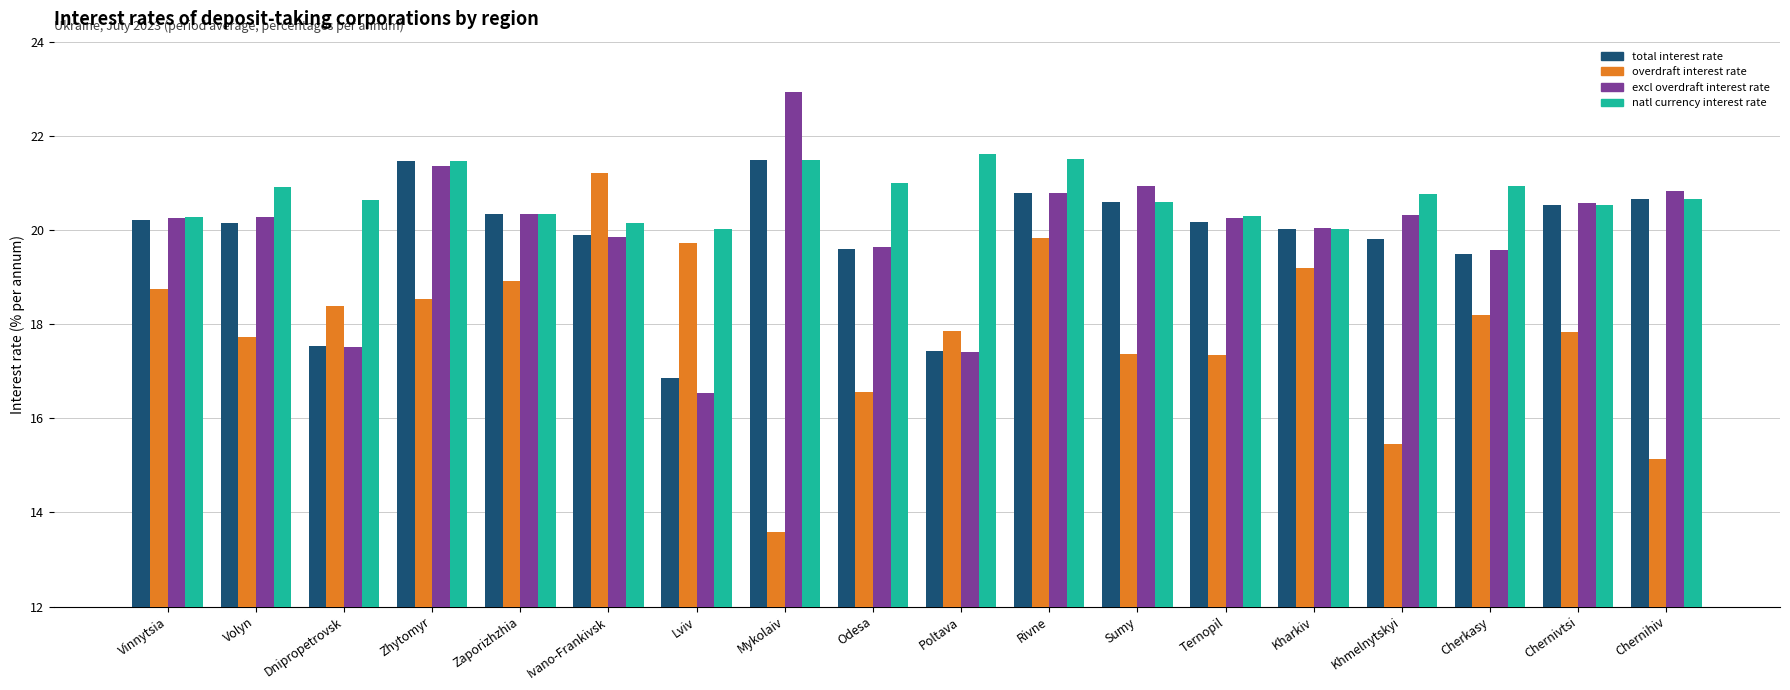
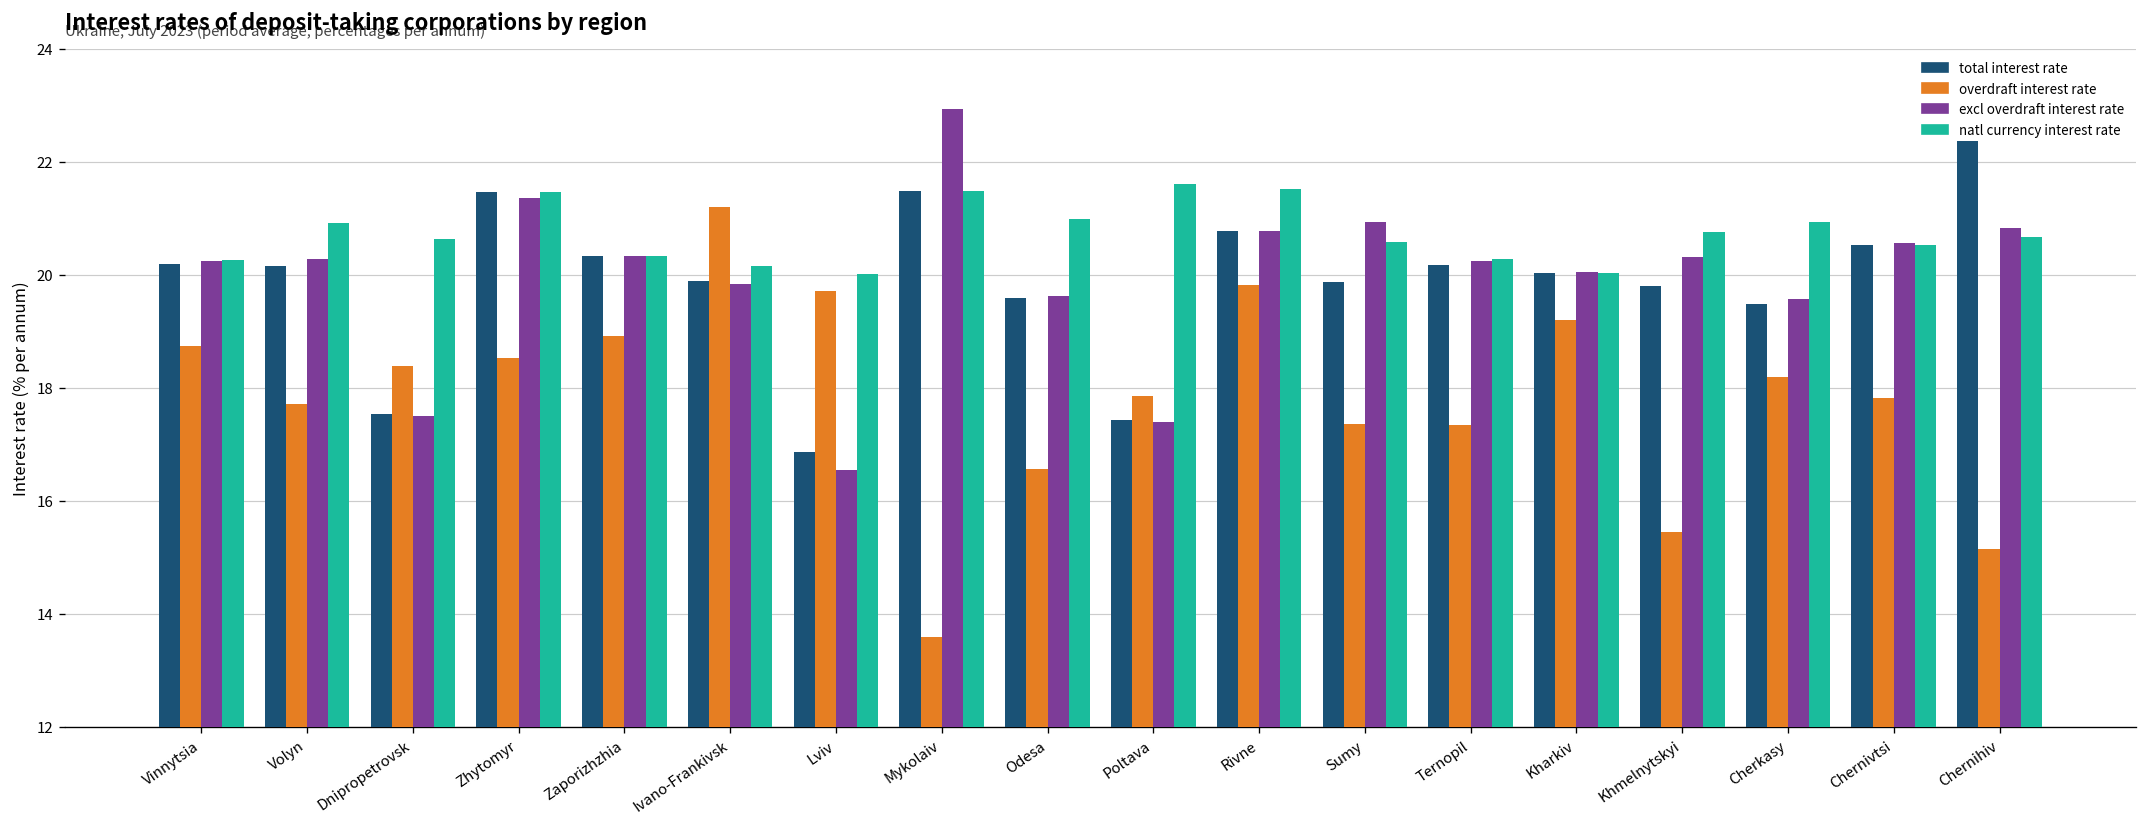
total interest rate, Sumy: 20.6 -> 19.9
total interest rate, Chernihiv: 20.7 -> 22.4
